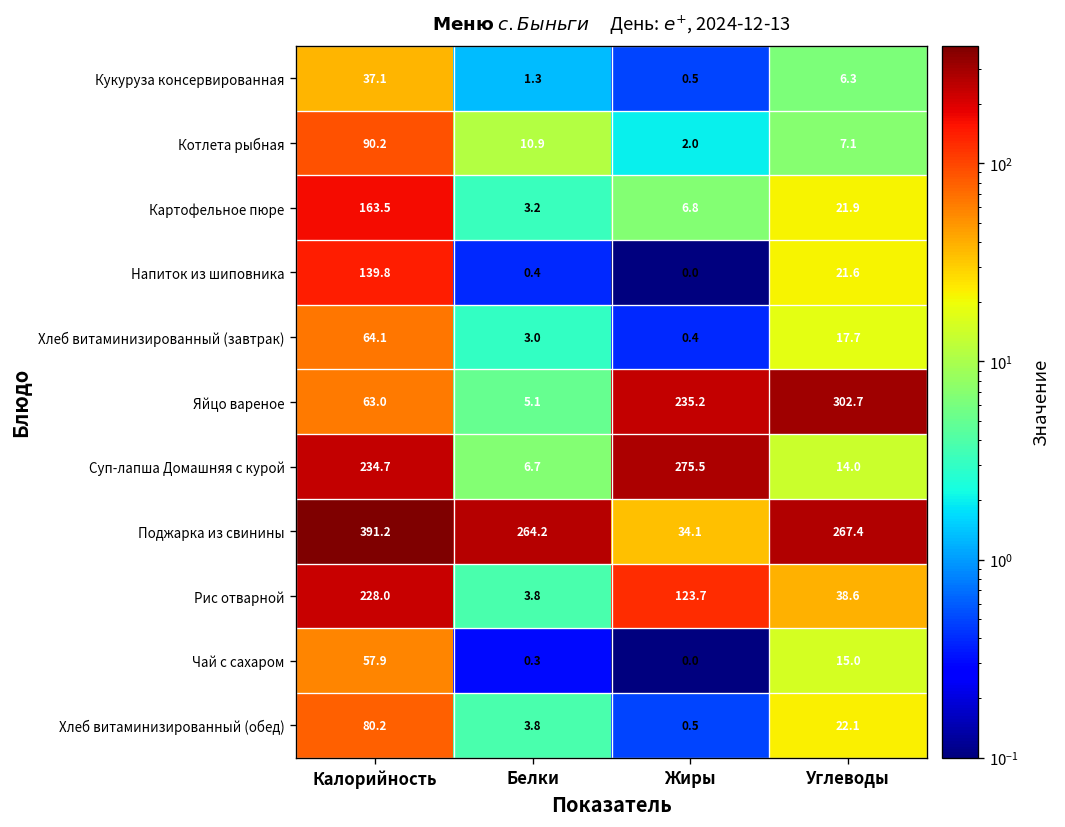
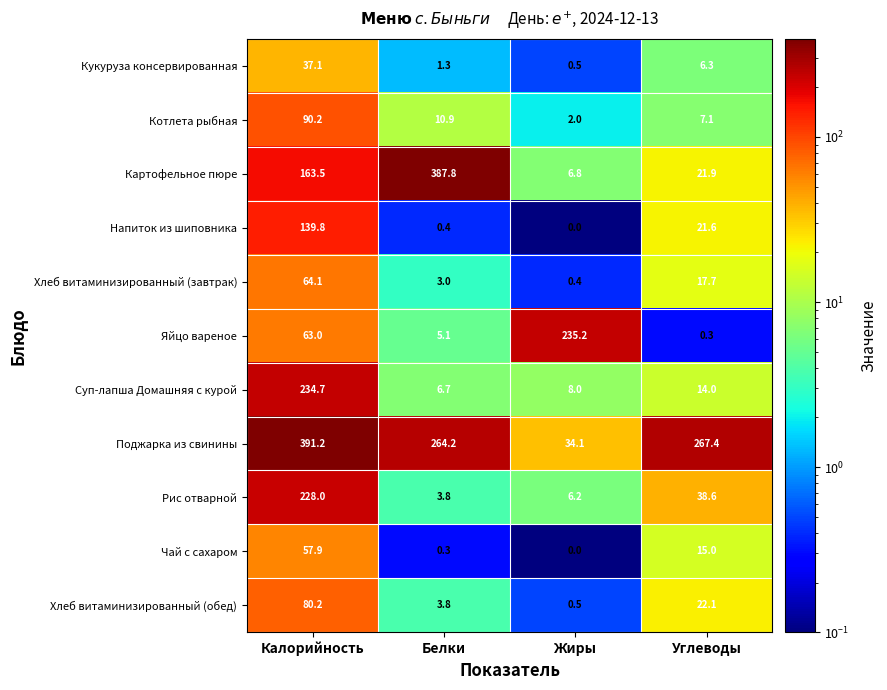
Картофельное пюре, Белки: 3.2 -> 387.8
Яйцо вареное, Углеводы: 302.7 -> 0.3
Суп-лапша Домашняя с курой, Жиры: 275.5 -> 8.0
Рис отварной, Жиры: 123.7 -> 6.2
